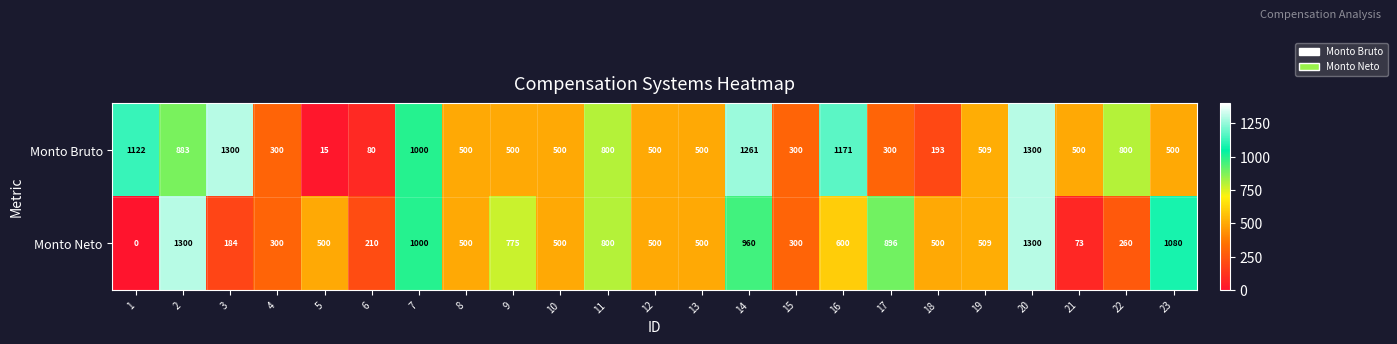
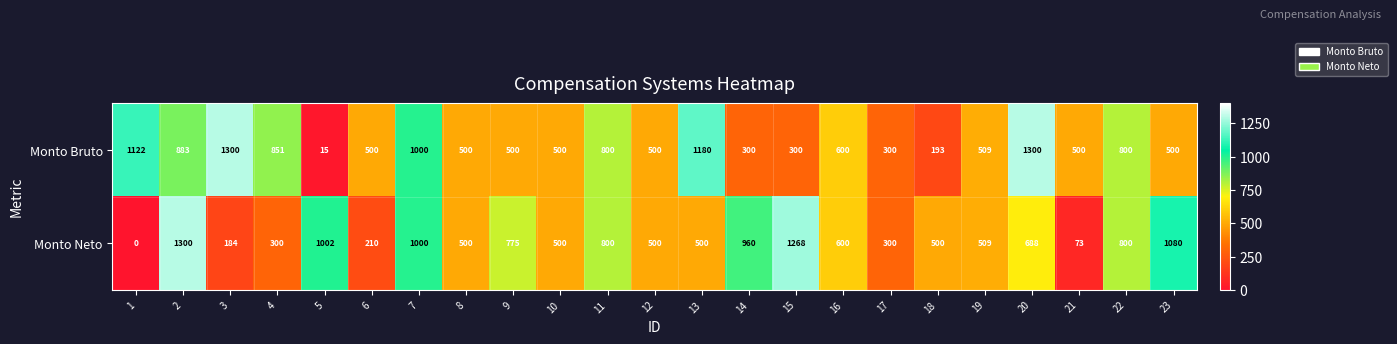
Monto Bruto, 4: 300 -> 851
Monto Bruto, 6: 80 -> 500
Monto Bruto, 13: 500 -> 1180
Monto Bruto, 14: 1261 -> 300
Monto Bruto, 16: 1171 -> 600
Monto Neto, 5: 500 -> 1002
Monto Neto, 15: 300 -> 1268
Monto Neto, 17: 896 -> 300
Monto Neto, 20: 1300 -> 688
Monto Neto, 22: 260 -> 800
